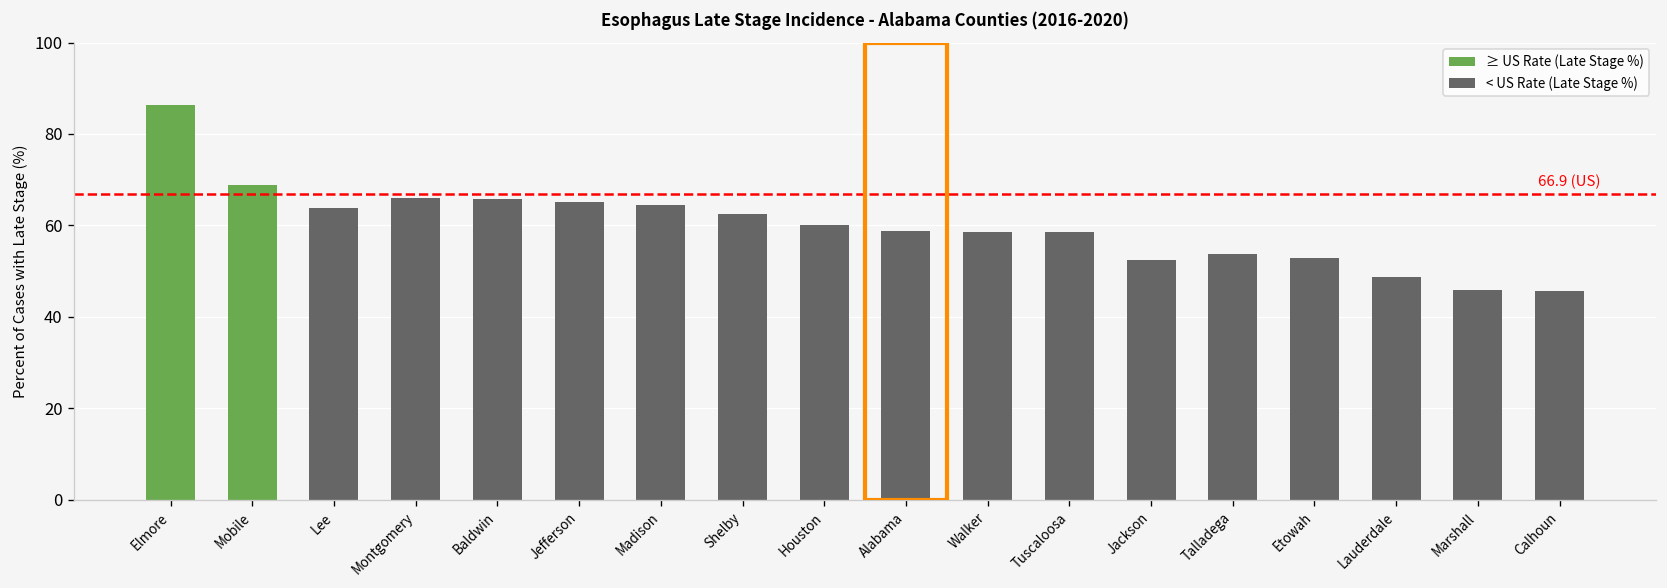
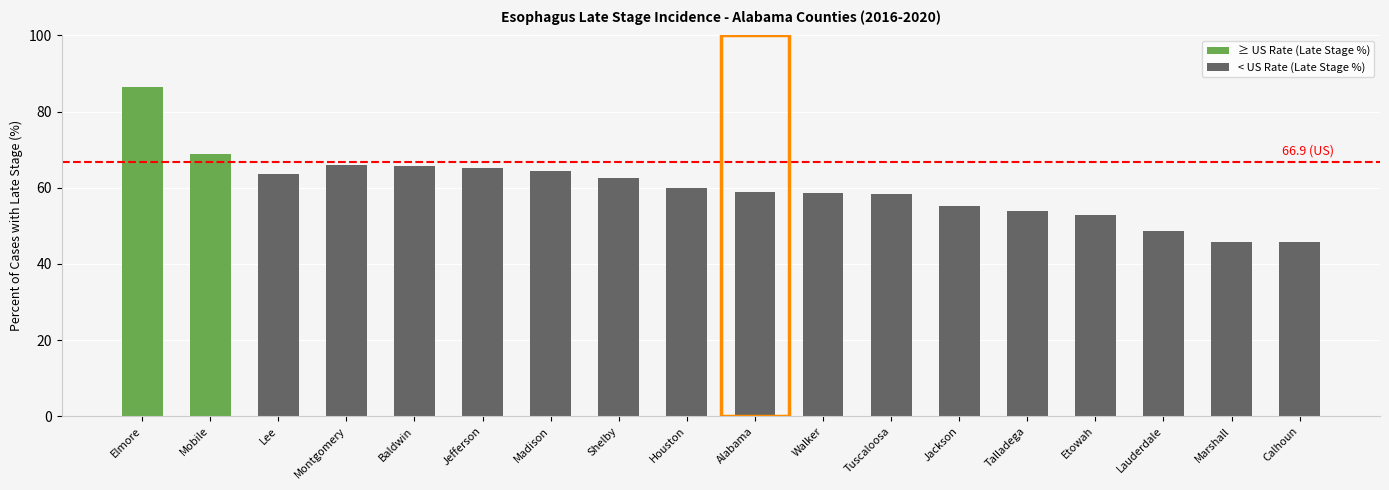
Jackson: 52 -> 55
